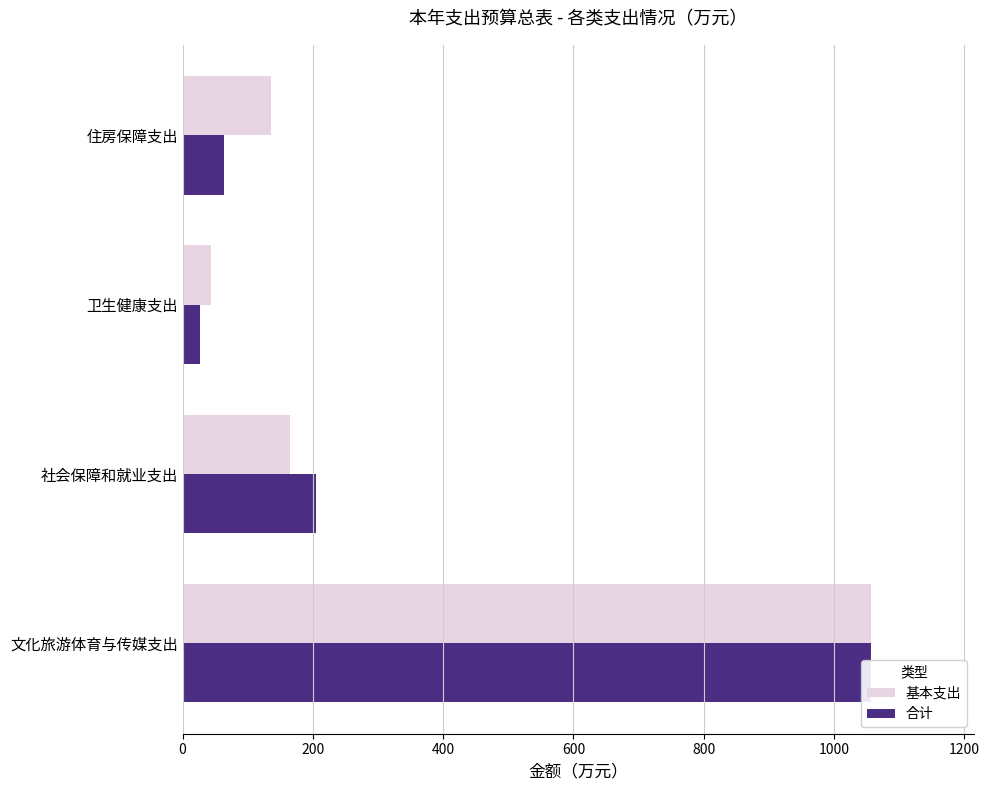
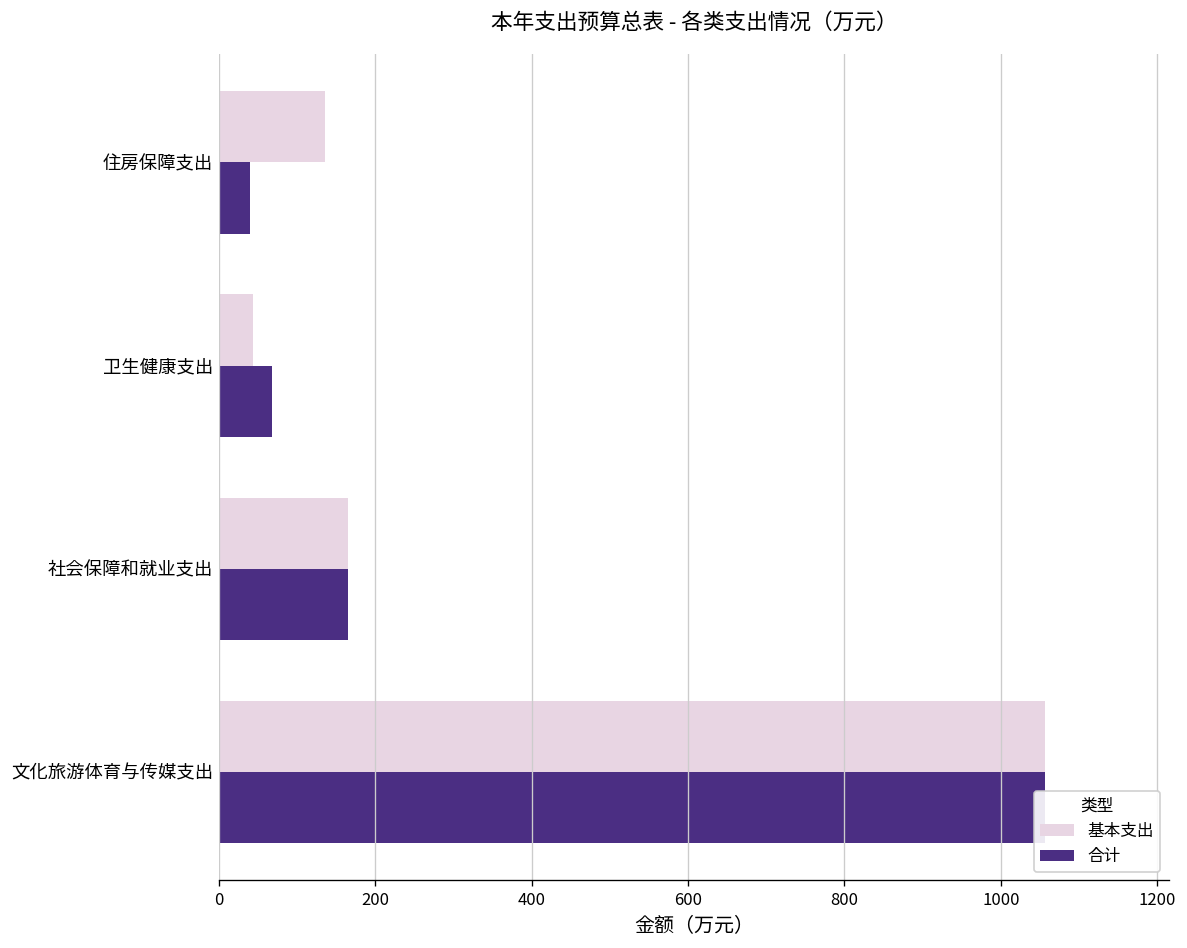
合计, 住房保障支出: 60 -> 40
合计, 卫生健康支出: 30 -> 70
合计, 社会保障和就业支出: 200 -> 170
